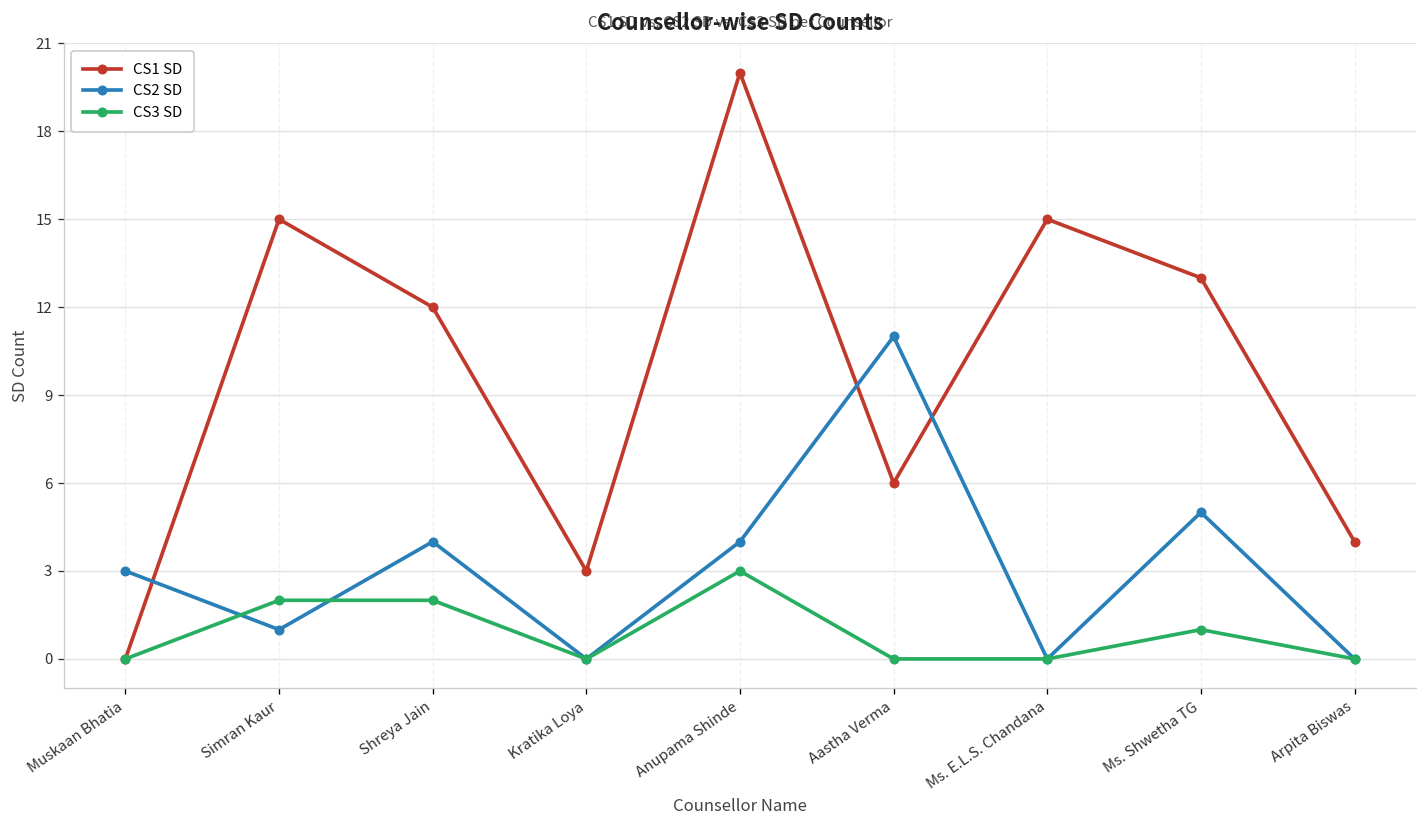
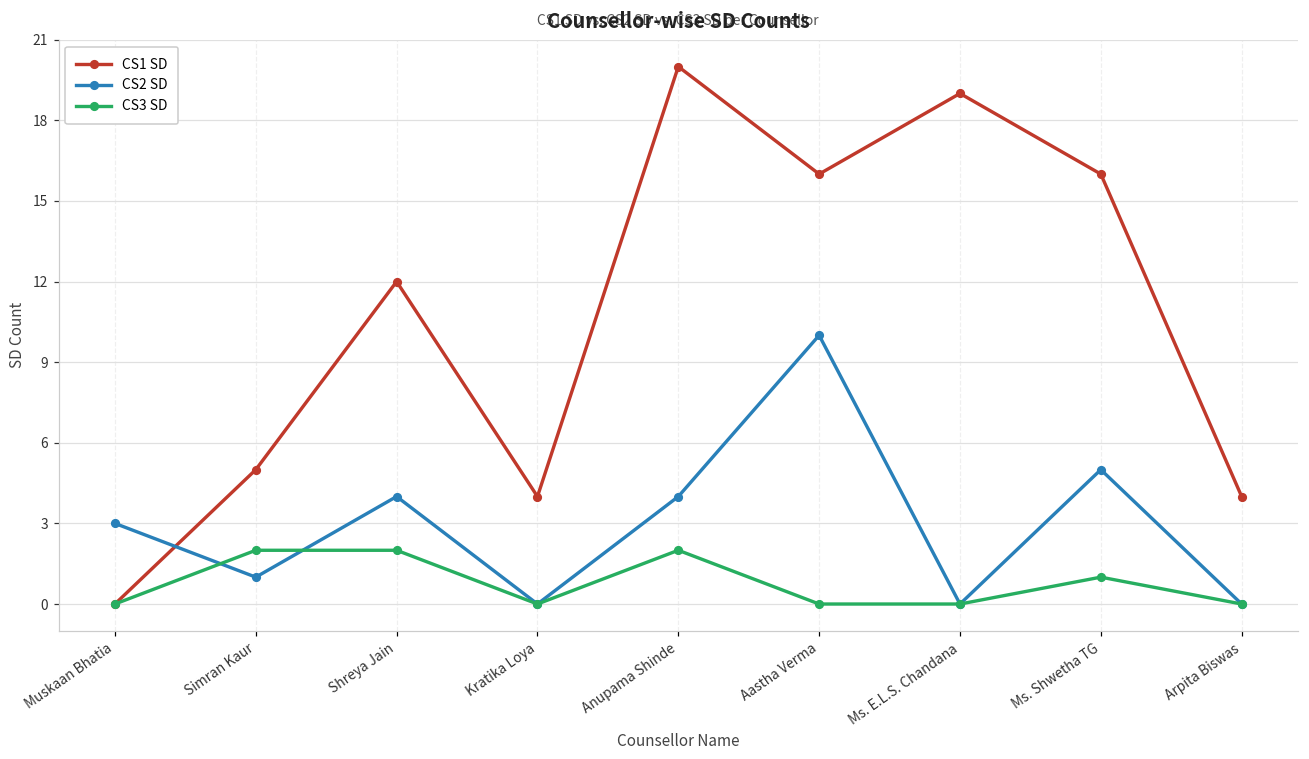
CS1 SD, Simran Kaur: 15 -> 5
CS1 SD, Kratika Loya: 3 -> 4
CS3 SD, Anupama Shinde: 3 -> 2
CS1 SD, Aastha Verma: 6 -> 16
CS2 SD, Aastha Verma: 11 -> 10
CS1 SD, Ms. E.L.S. Chandana: 15 -> 19
CS1 SD, Ms. Shwetha TG: 13 -> 16
